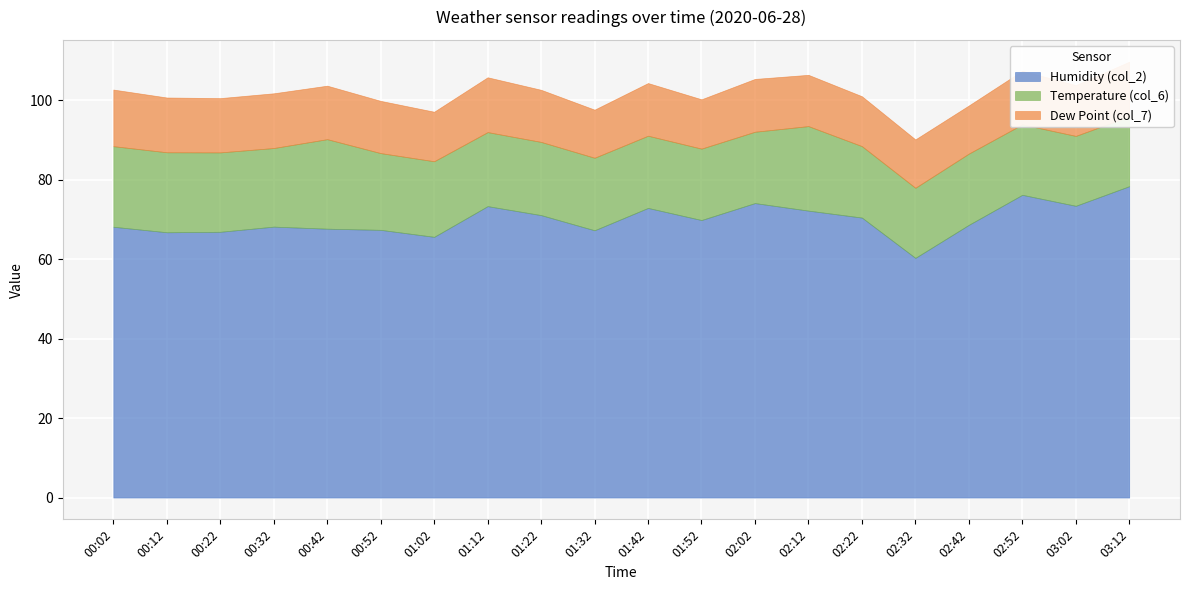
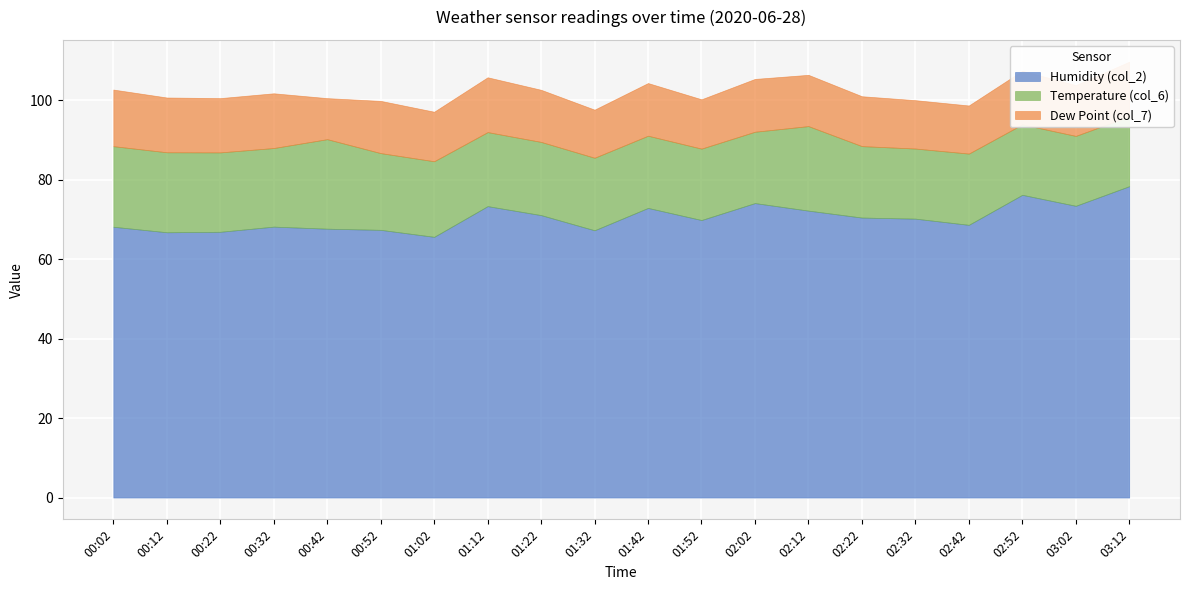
Dew Point (col_7), 00:42: 13 -> 10
Humidity (col_2), 02:32: 60 -> 70
